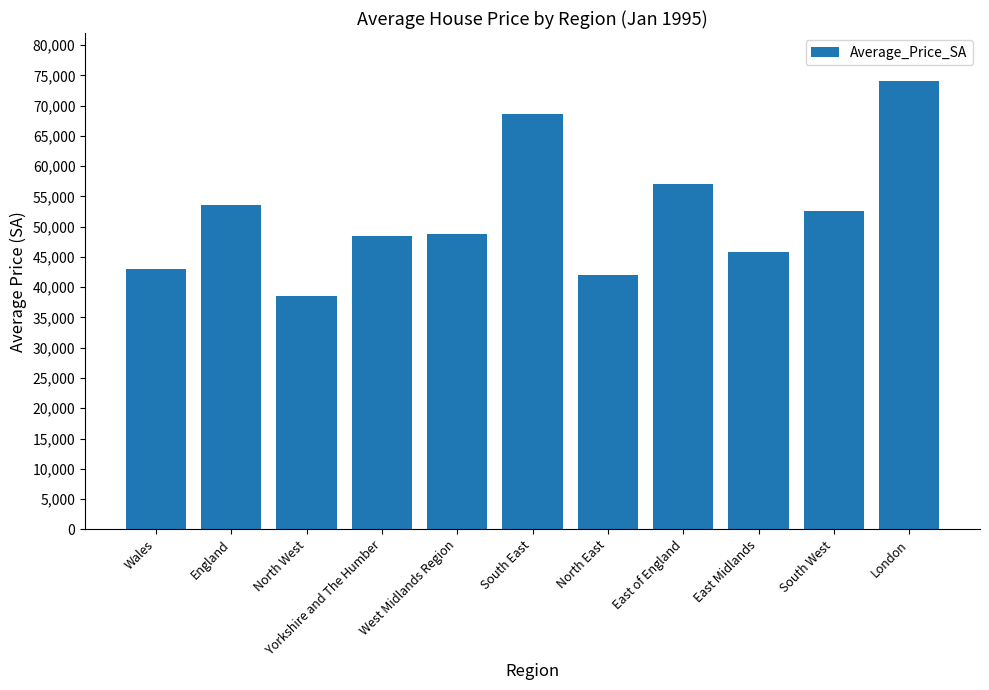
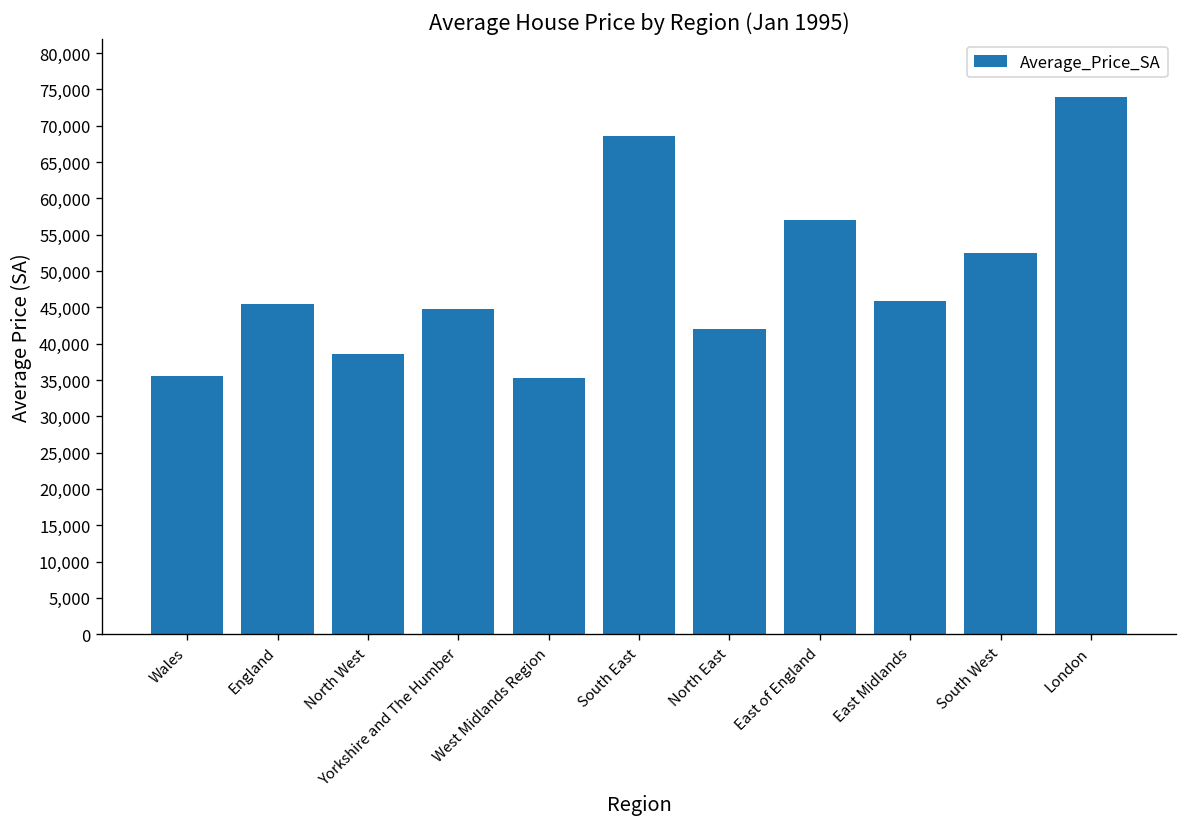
Wales: 43,000 -> 36,000
England: 54,000 -> 46,000
Yorkshire and The Humber: 48,000 -> 45,000
West Midlands Region: 49,000 -> 35,000
